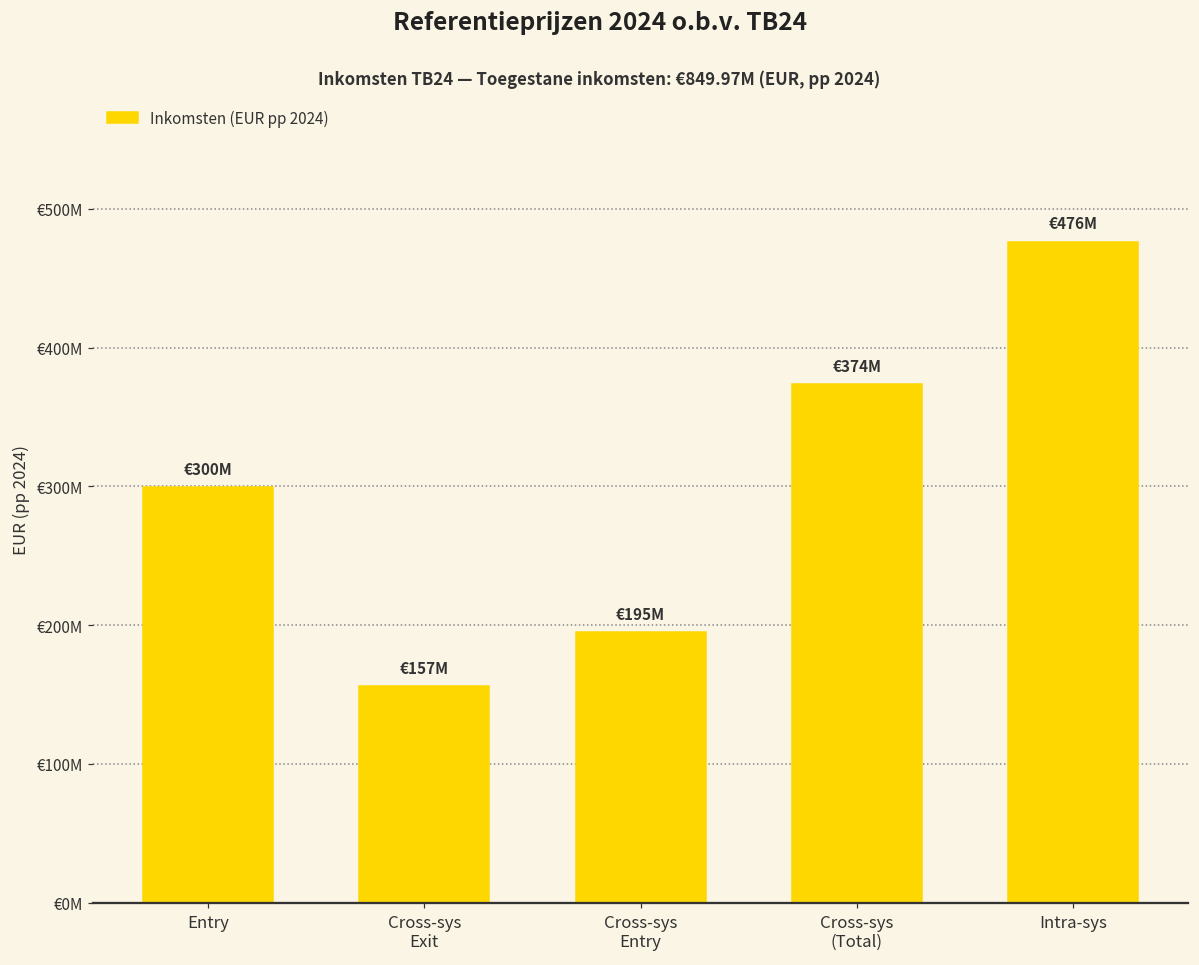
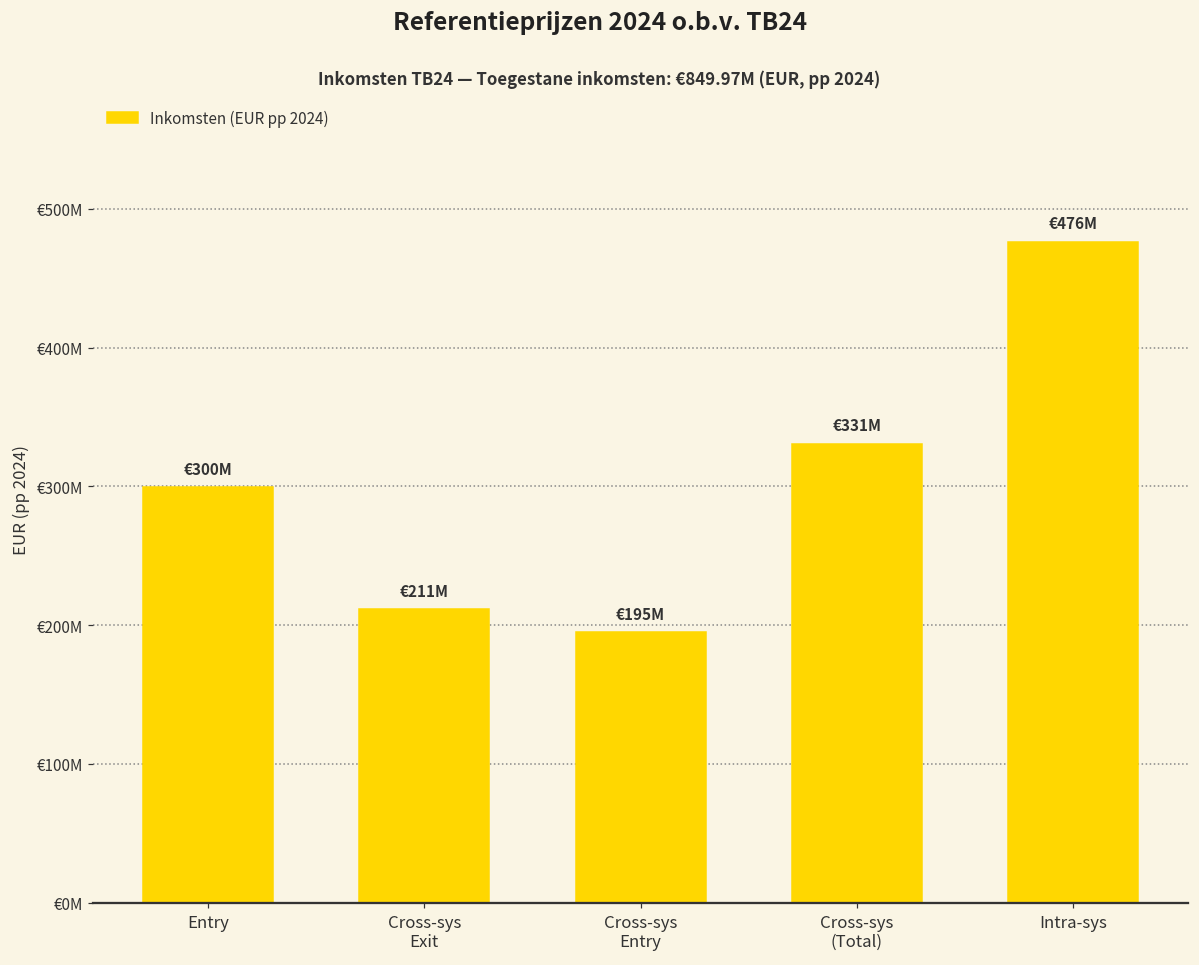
Cross-sys Exit: €157M -> €211M
Cross-sys (Total): €374M -> €331M
